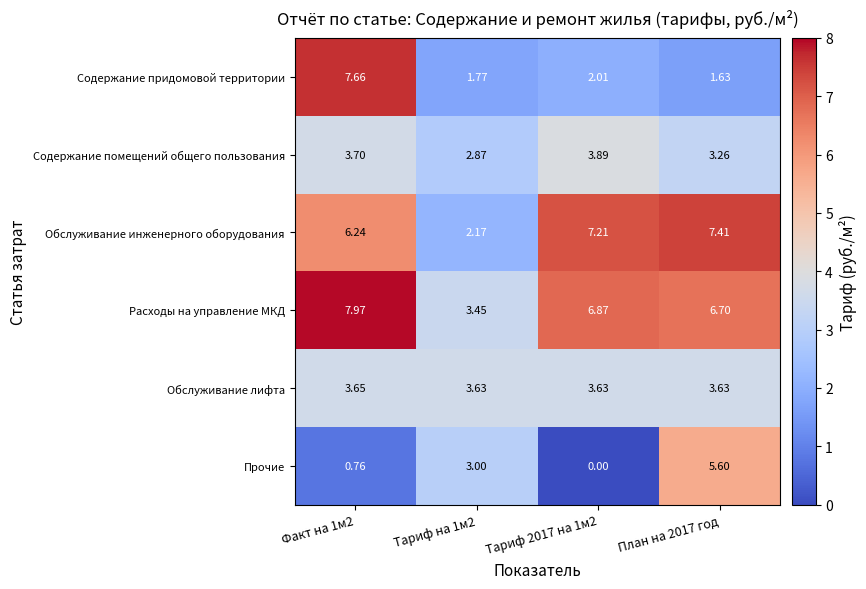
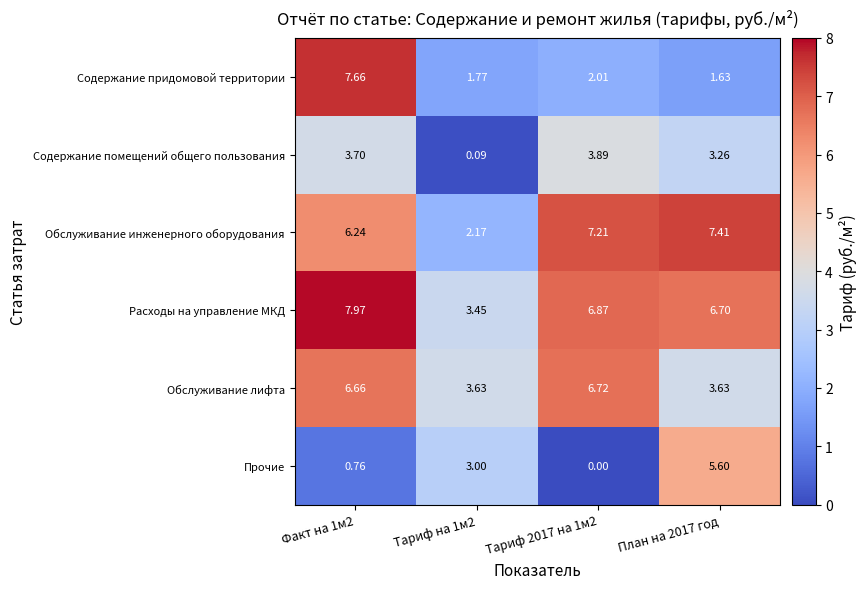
Содержание помещений общего пользования, Тариф на 1м2: 2.87 -> 0.09
Обслуживание лифта, Факт на 1м2: 3.65 -> 6.66
Обслуживание лифта, Тариф 2017 на 1м2: 3.63 -> 6.72
